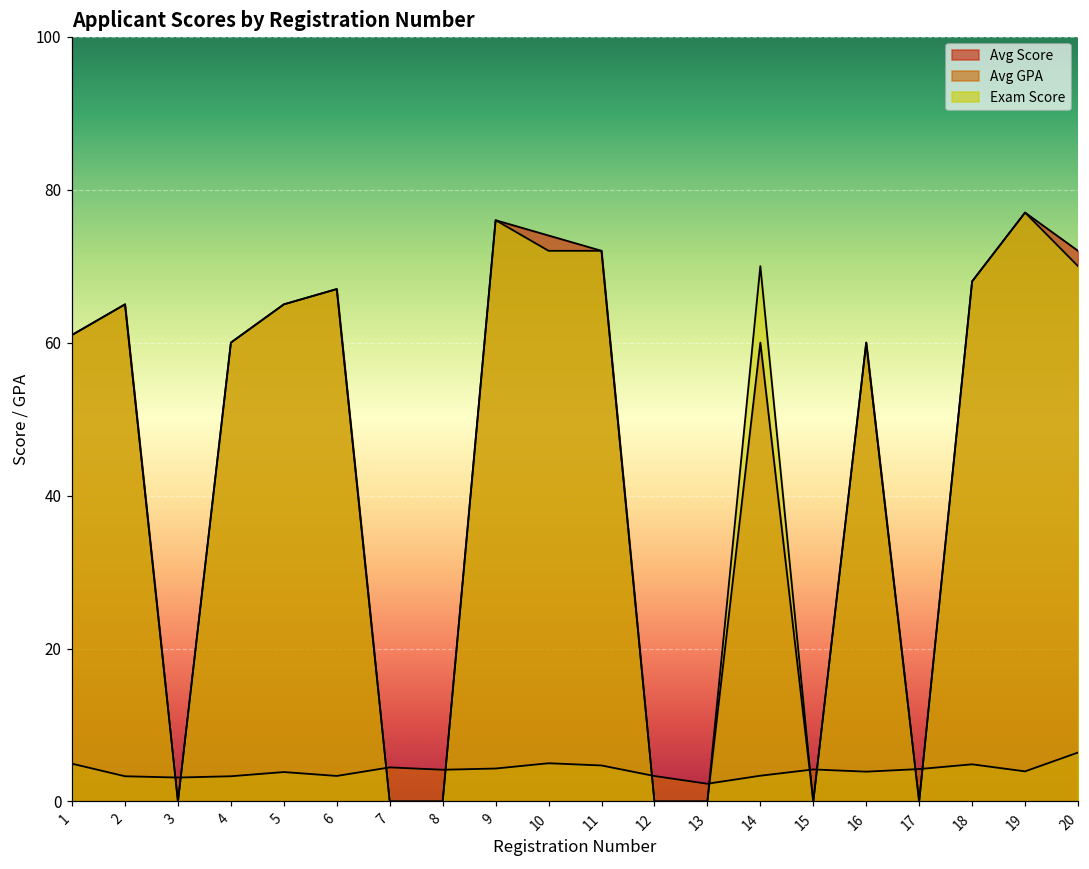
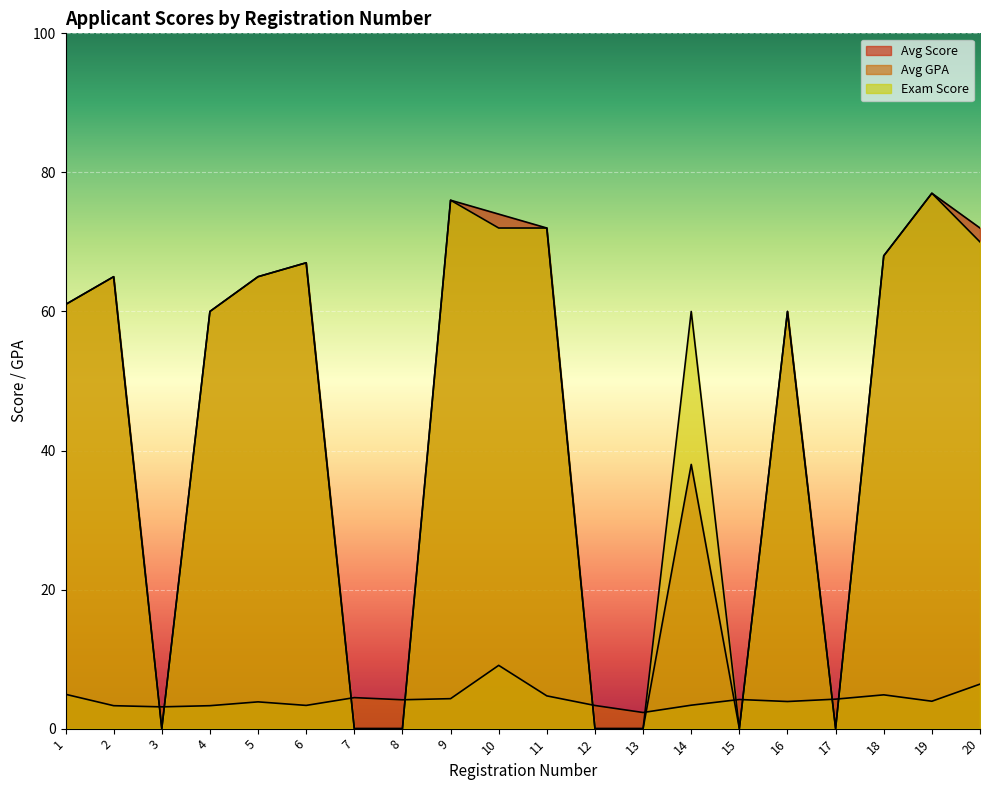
Avg GPA, 10: 5 -> 9
Avg Score, 14: 60 -> 38
Exam Score, 14: 70 -> 60
